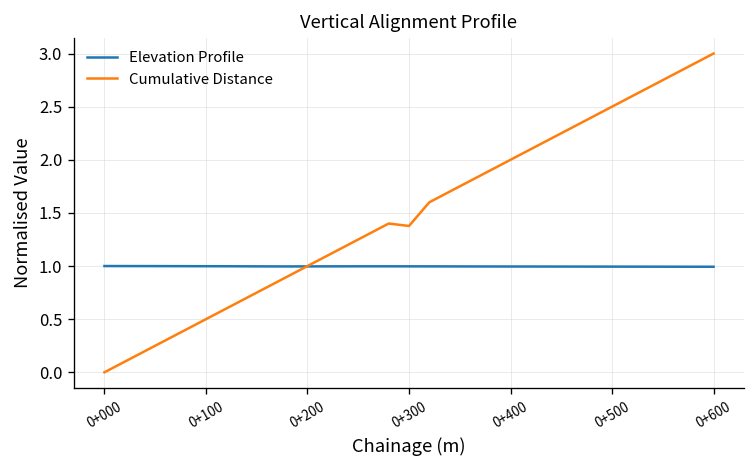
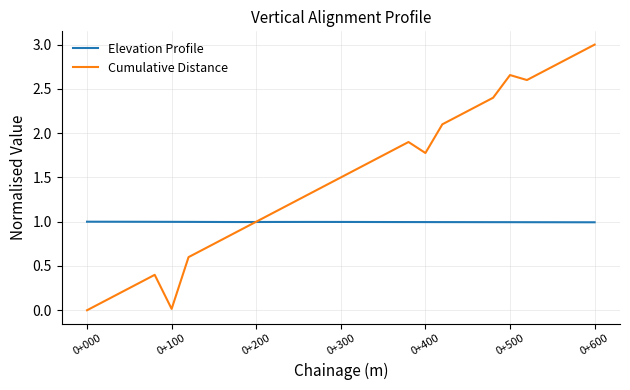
Cumulative Distance, 0+100: 0.5 -> 0.0
Cumulative Distance, 0+300: 1.4 -> 1.5
Cumulative Distance, 0+400: 2.0 -> 1.8
Cumulative Distance, 0+500: 2.5 -> 2.7
